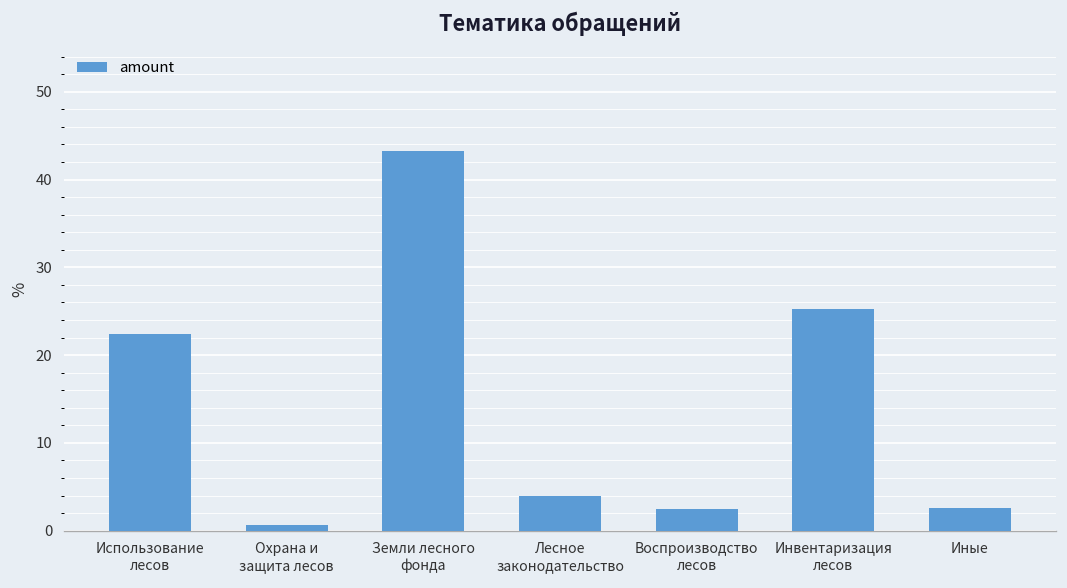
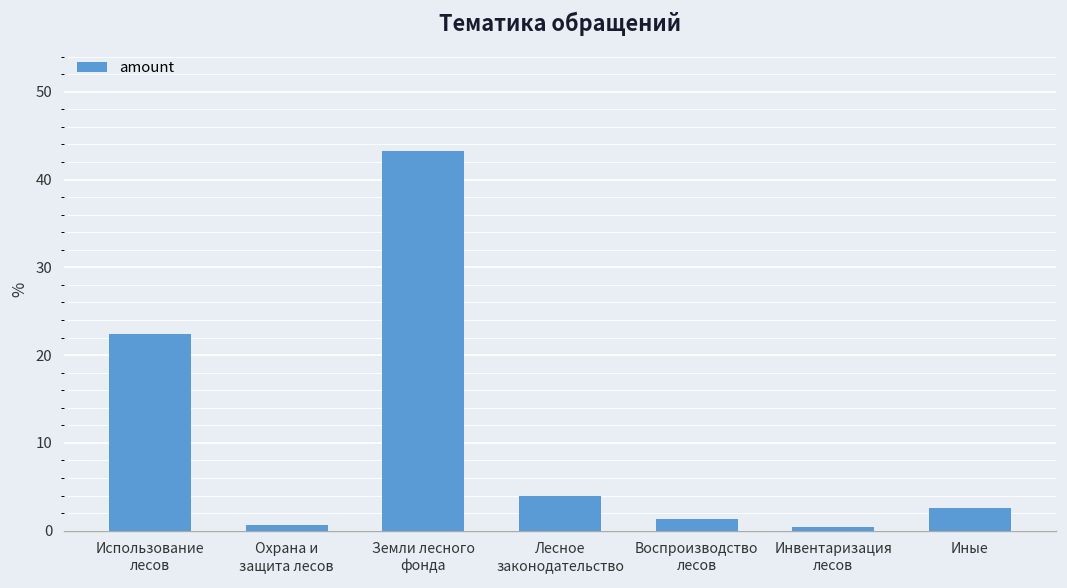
Воспроизводство лесов: 3 -> 1
Инвентаризация лесов: 25 -> 0
